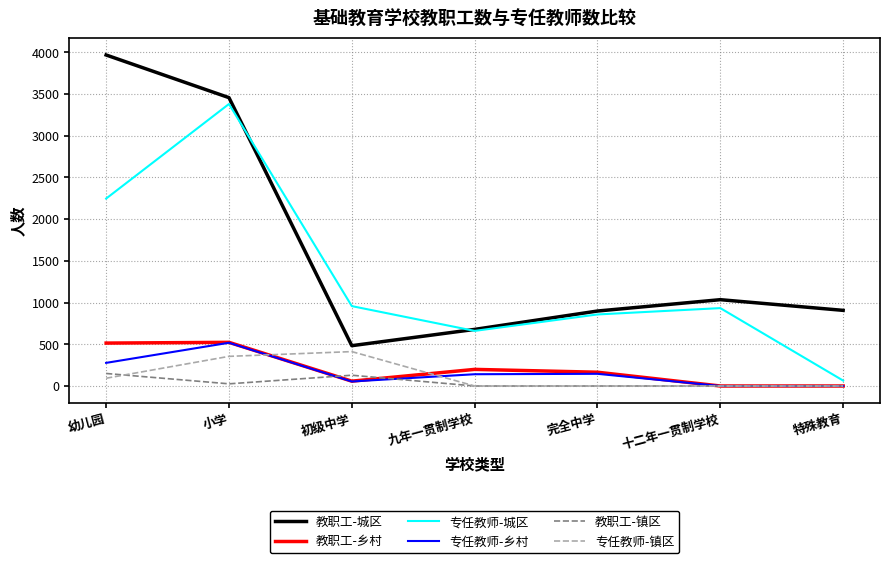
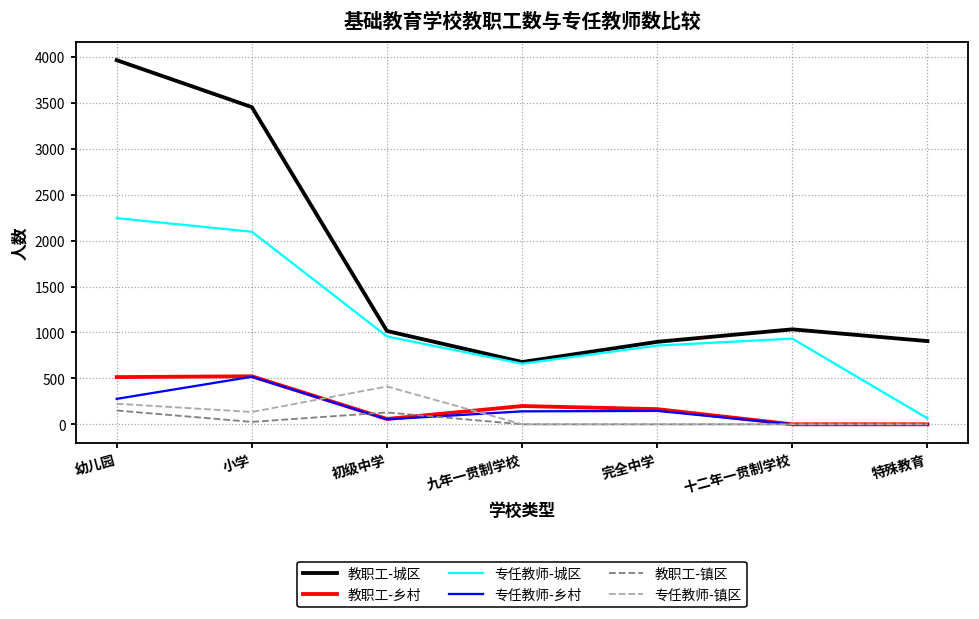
专任教师-镇区, 幼儿园: 100 -> 200
专任教师-城区, 小学: 3400 -> 2100
专任教师-镇区, 小学: 400 -> 100
教职工-城区, 初级中学: 500 -> 1000
